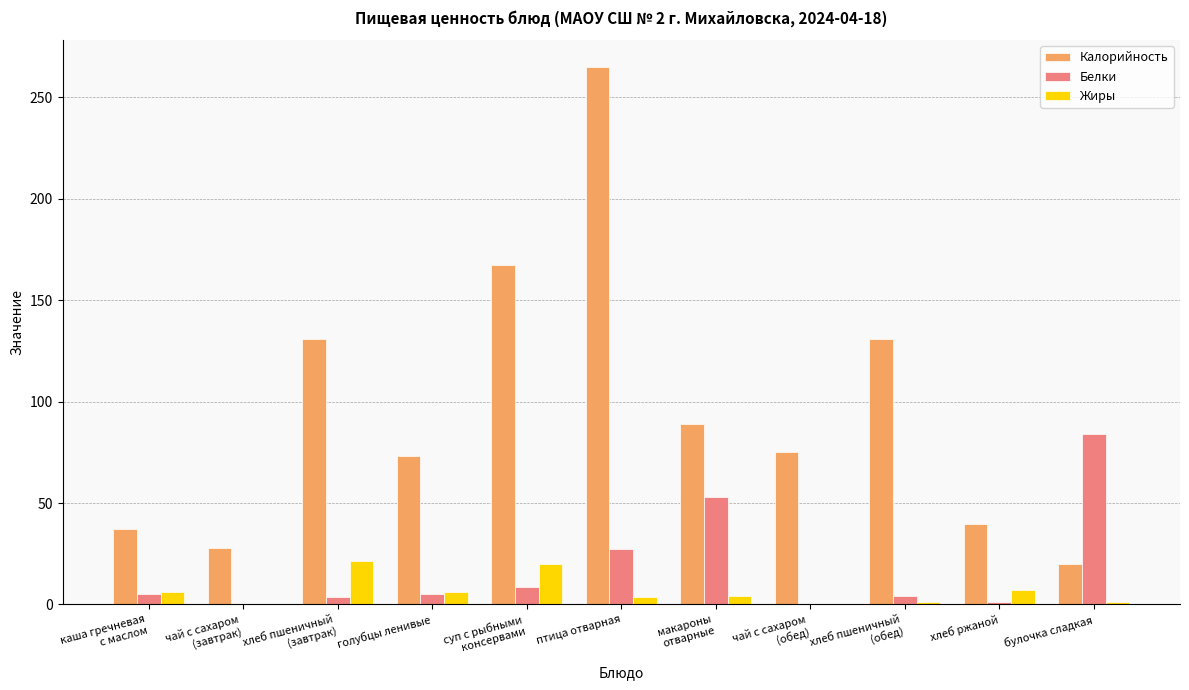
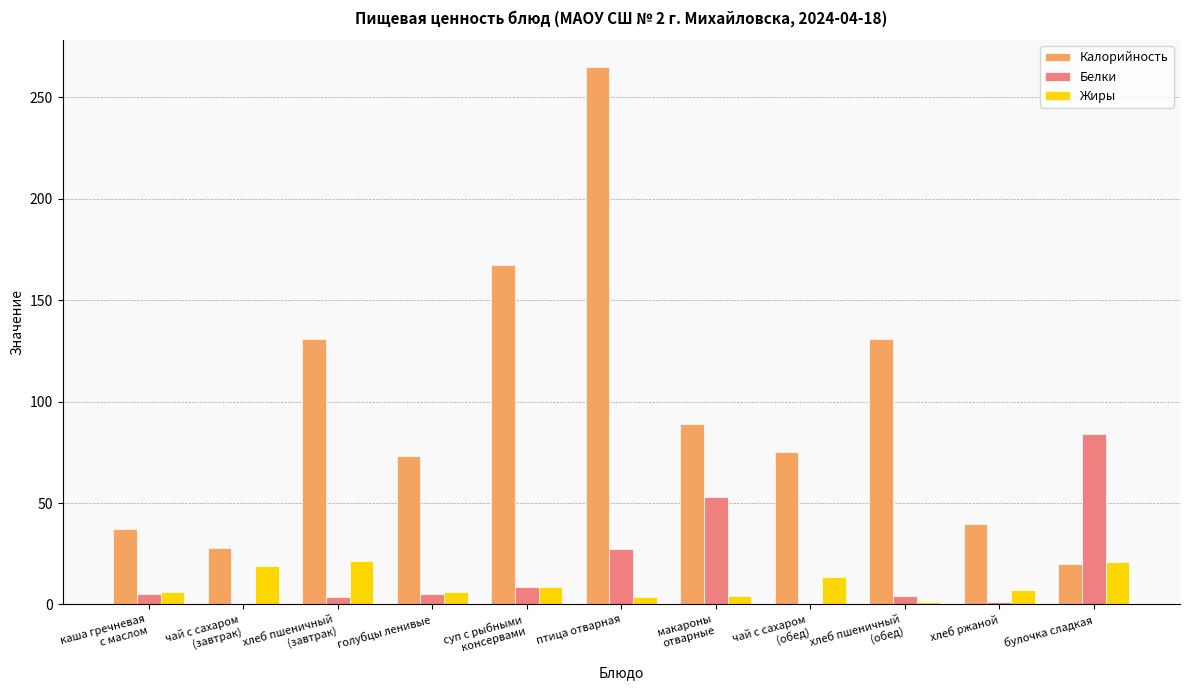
Жиры, чай с сахаром (завтрак): 0 -> 19
Жиры, суп с рыбными консервами: 20 -> 8
Жиры, чай с сахаром (обед): 0 -> 14
Жиры, булочка сладкая: 1 -> 21
